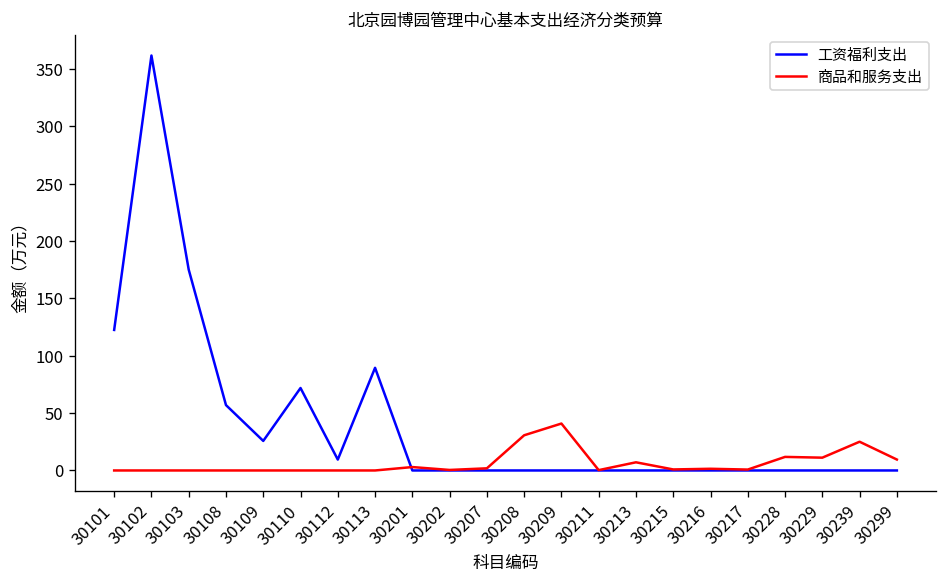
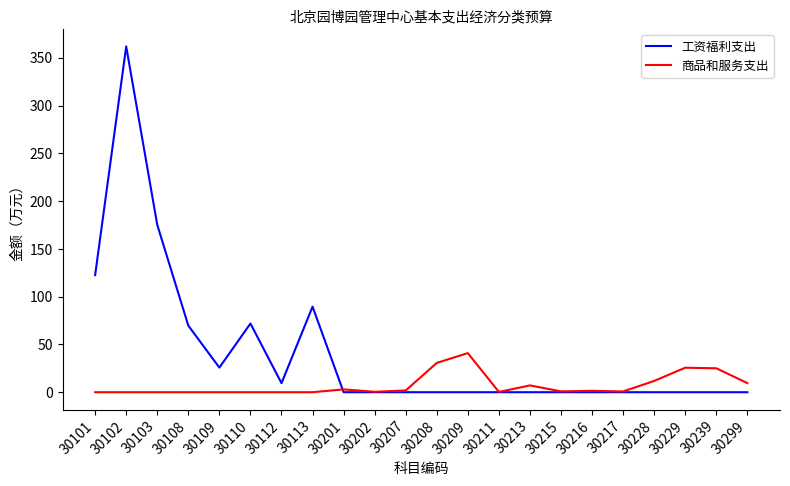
工资福利支出, 30108: 60 -> 70
商品和服务支出, 30229: 10 -> 30
